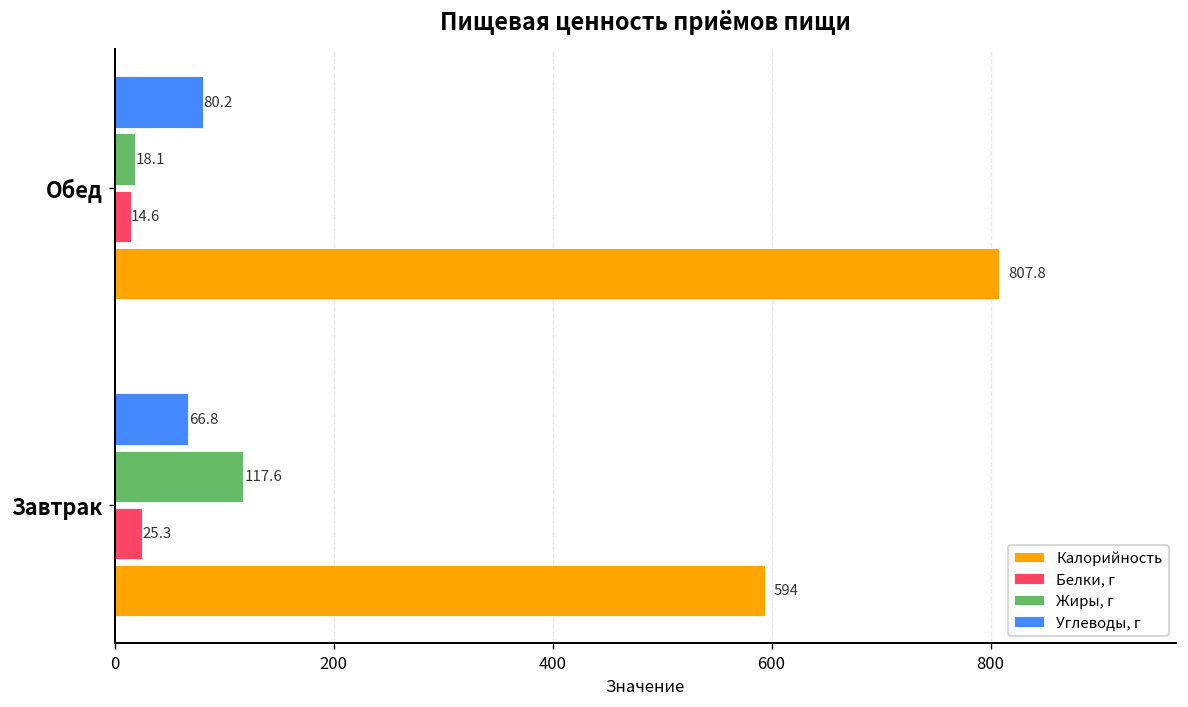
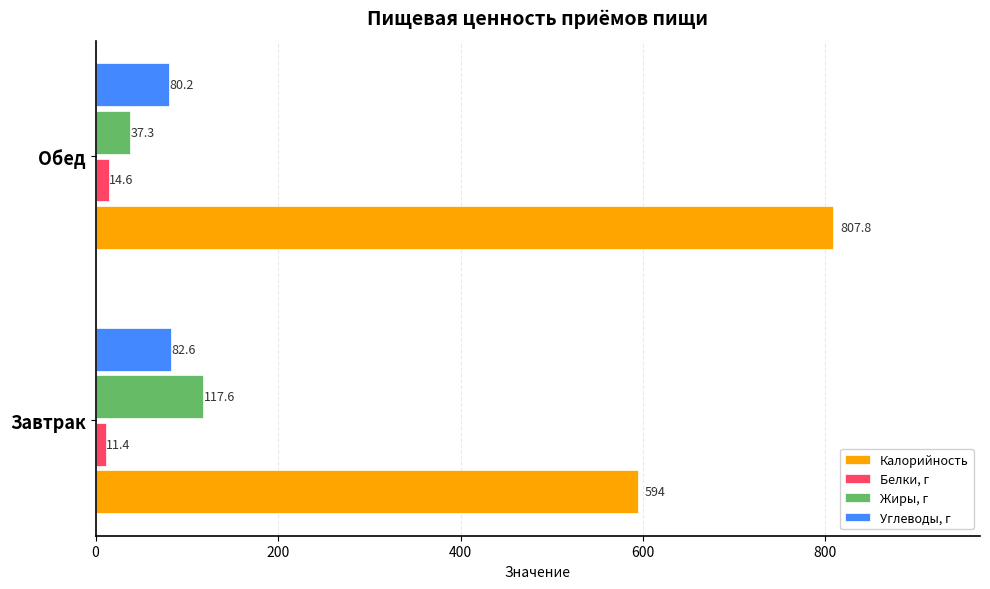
Жиры, г, Обед: 18.1 -> 37.3
Углеводы, г, Завтрак: 66.8 -> 82.6
Белки, г, Завтрак: 25.3 -> 11.4
